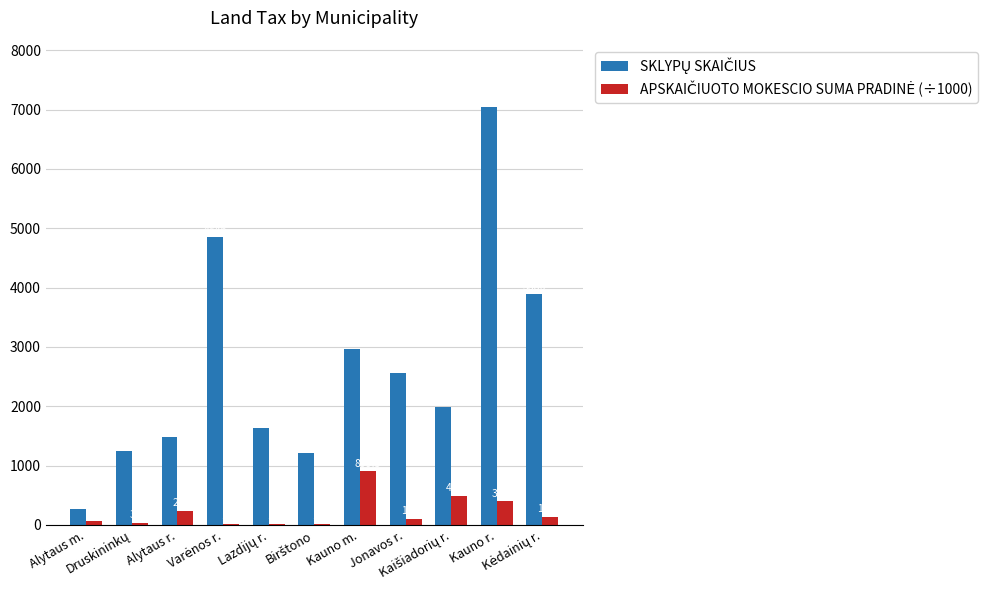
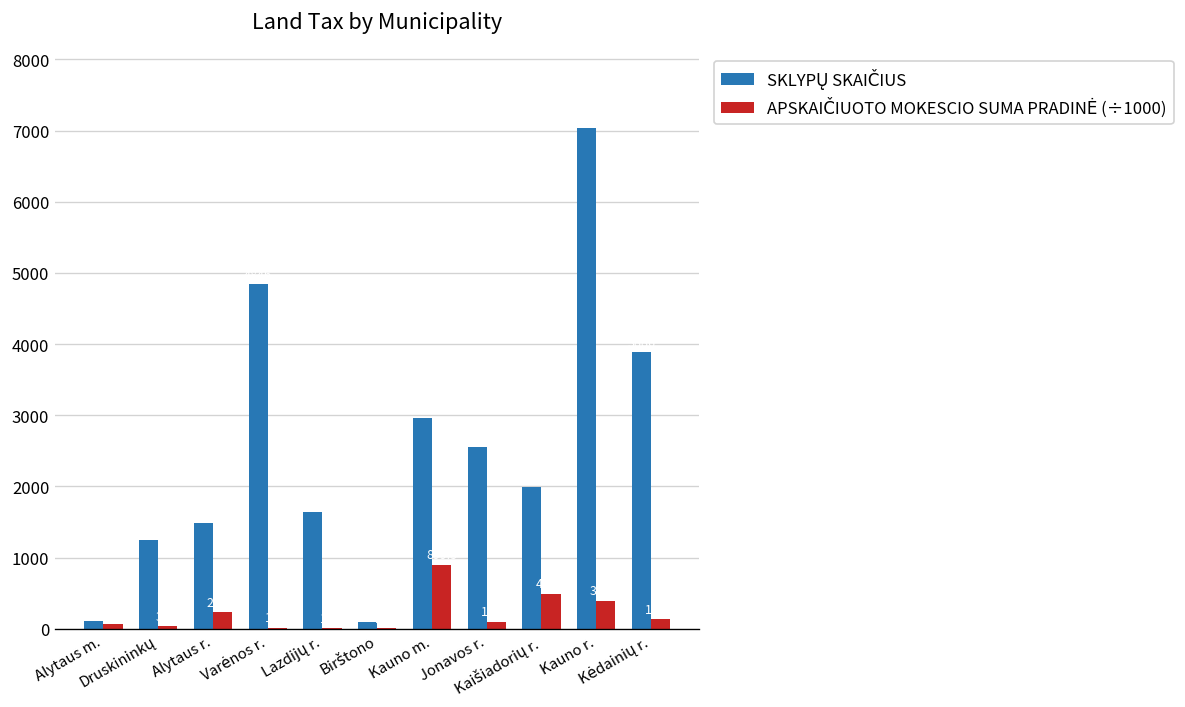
SKLYPŲ SKAIČIUS, Alytaus m.: 300 -> 100
SKLYPŲ SKAIČIUS, Birštono: 1200 -> 100
